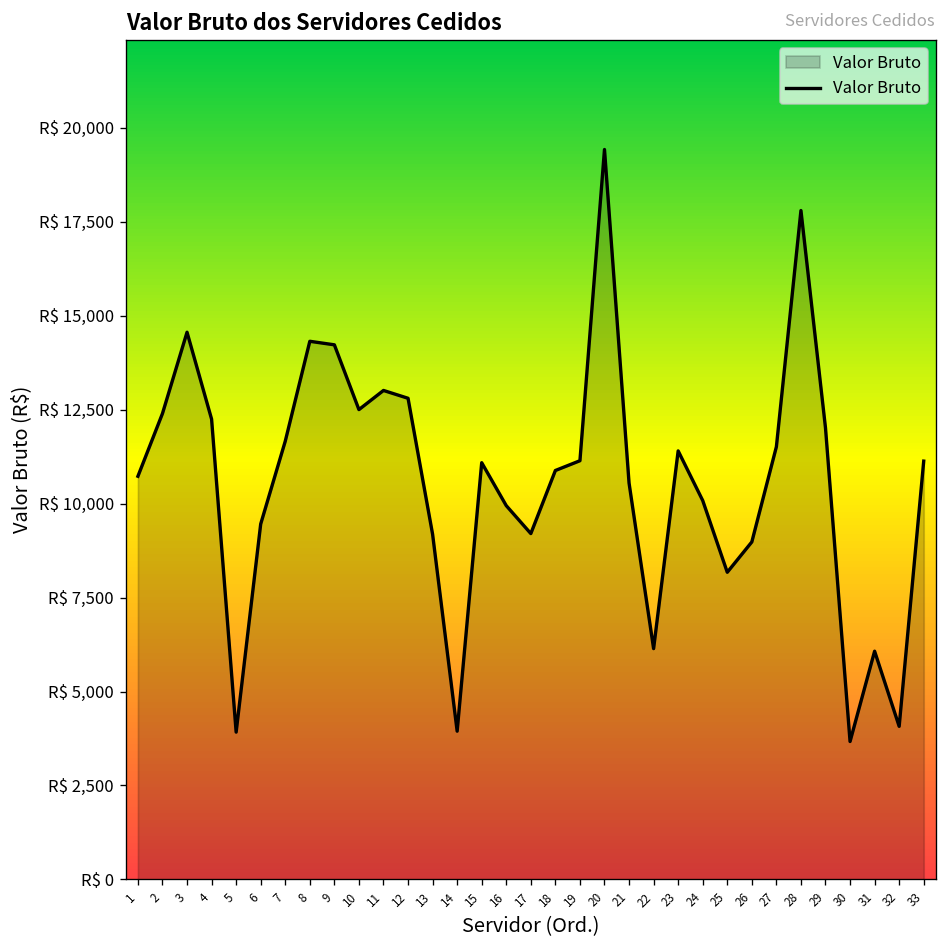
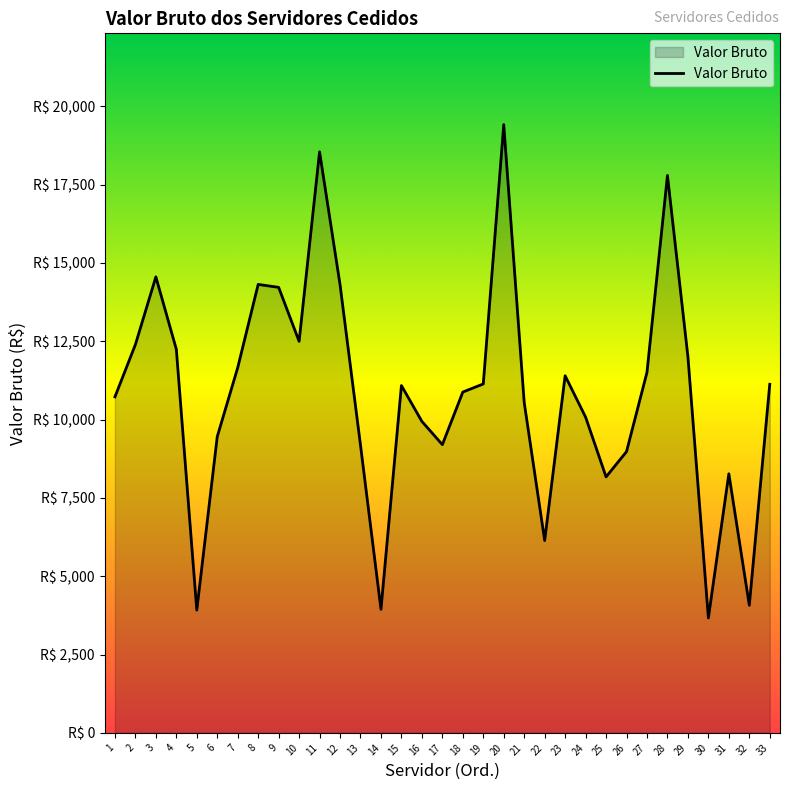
11: R$ 13,000 -> R$ 18,500
12: R$ 12,800 -> R$ 14,300
31: R$ 6,100 -> R$ 8,300
